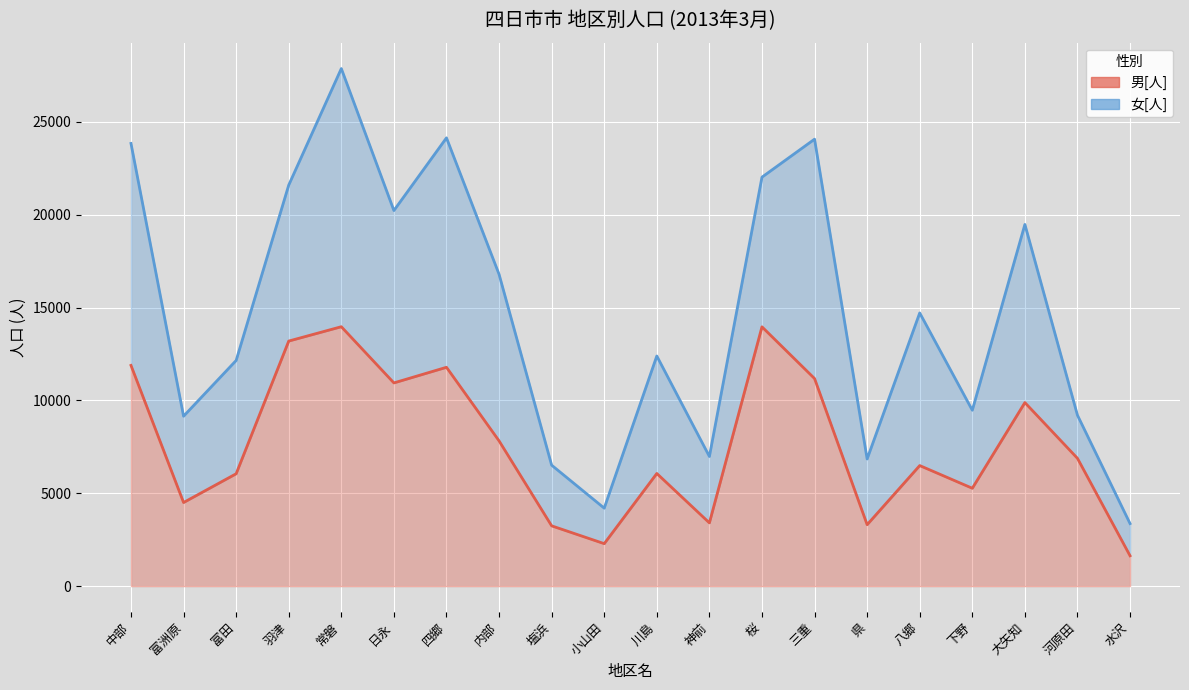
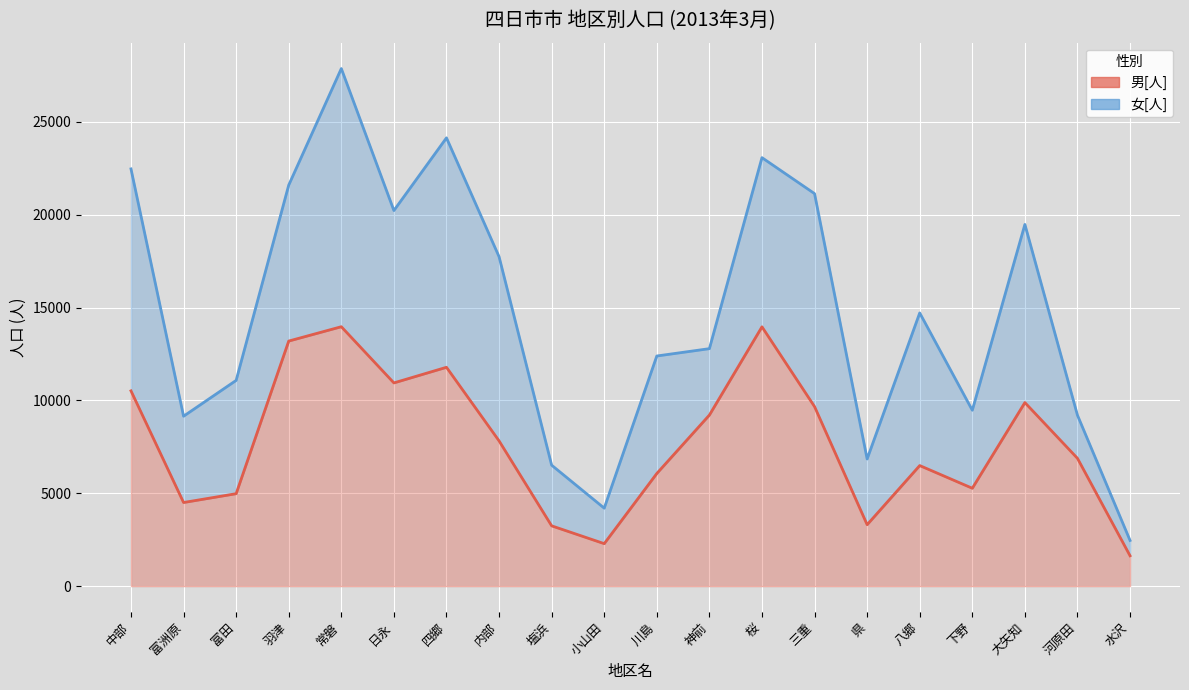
男[人], 中部: 11900 -> 10500
男[人], 富田: 6100 -> 5000
女[人], 内部: 9000 -> 9900
男[人], 神前: 3400 -> 9200
女[人], 桜: 8100 -> 9100
男[人], 三重: 11200 -> 9700
女[人], 三重: 12900 -> 11500
女[人], 水沢: 1700 -> 800
